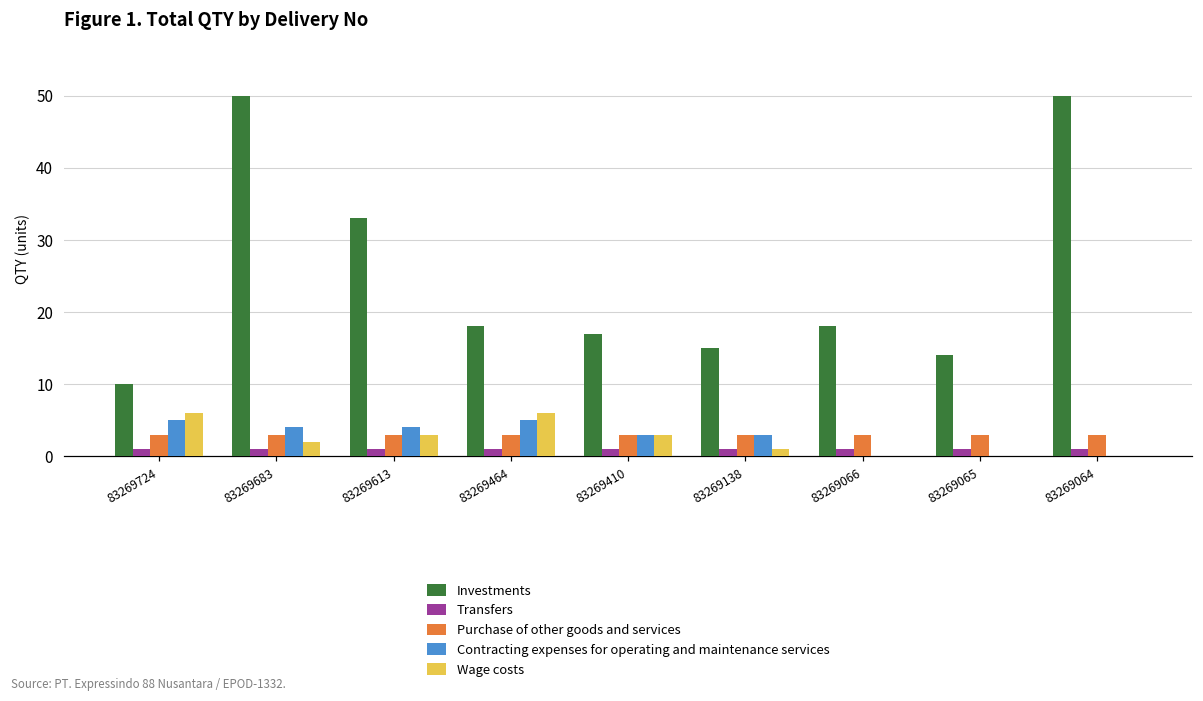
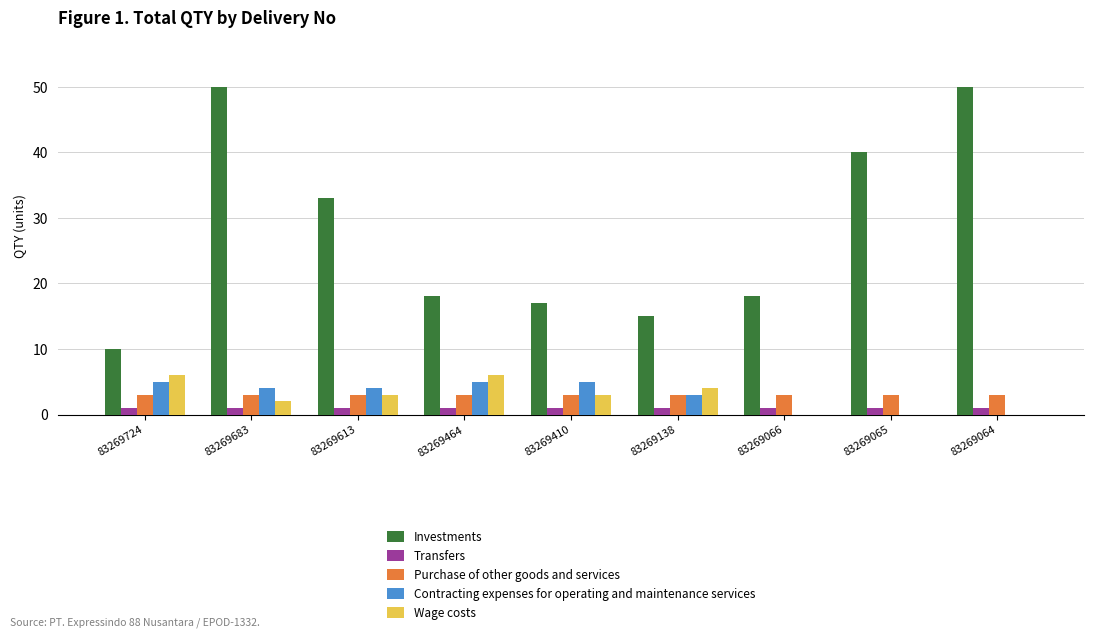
Contracting expenses for operating and maintenance services, 83269410: 3 -> 5
Wage costs, 83269138: 1 -> 4
Investments, 83269065: 14 -> 40
